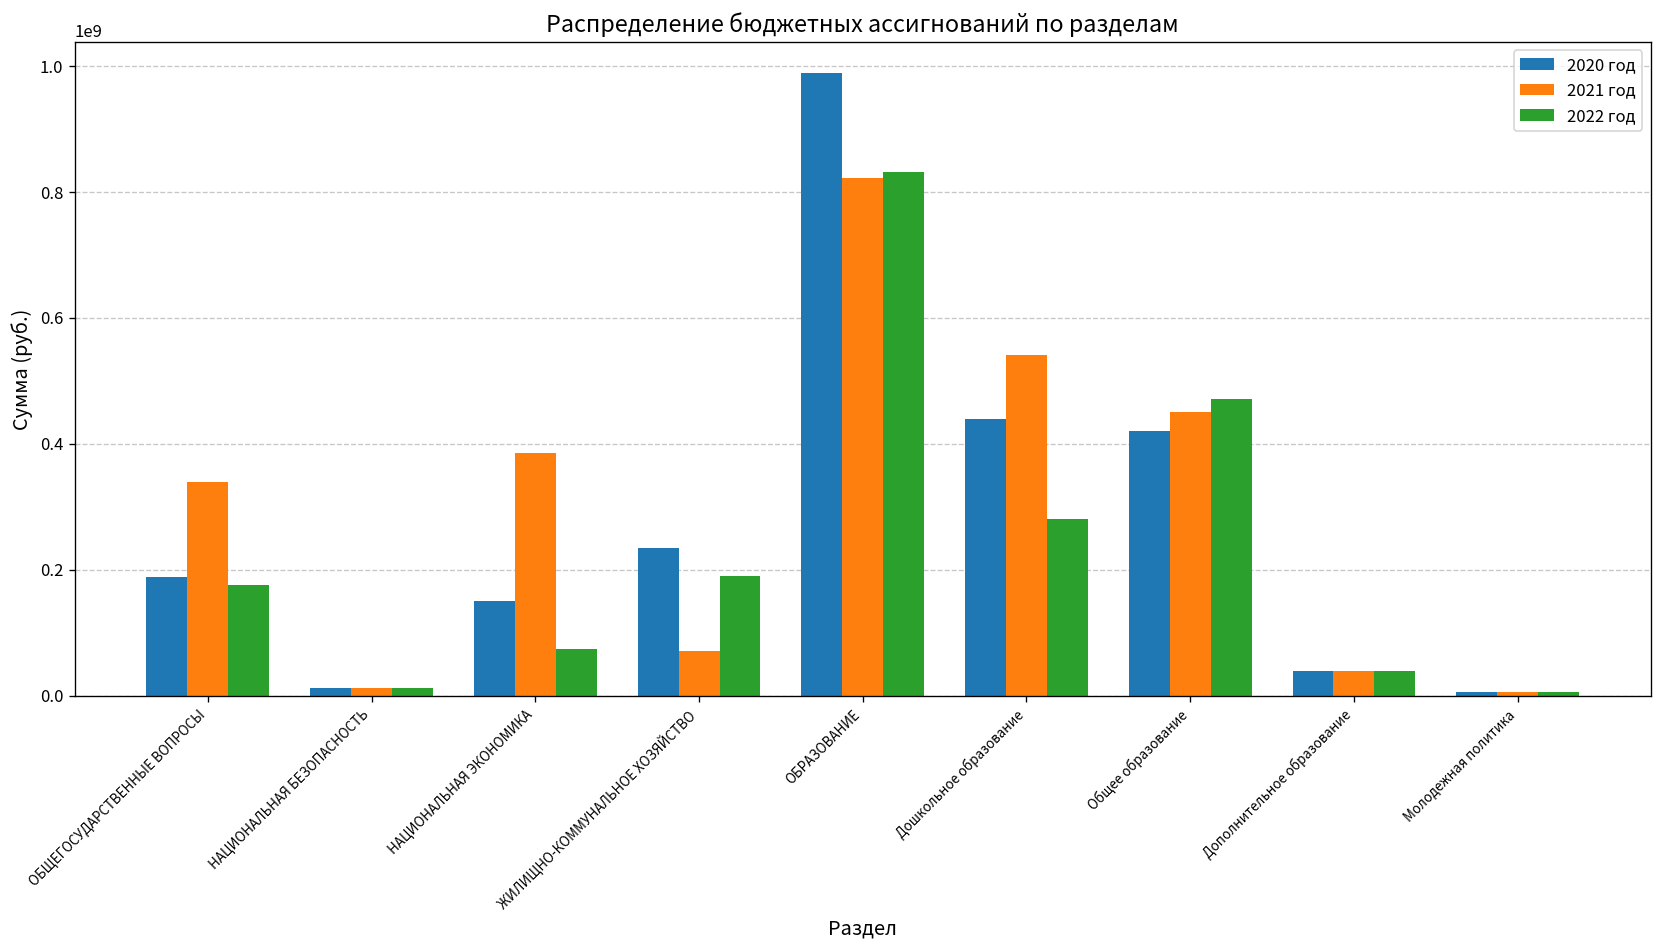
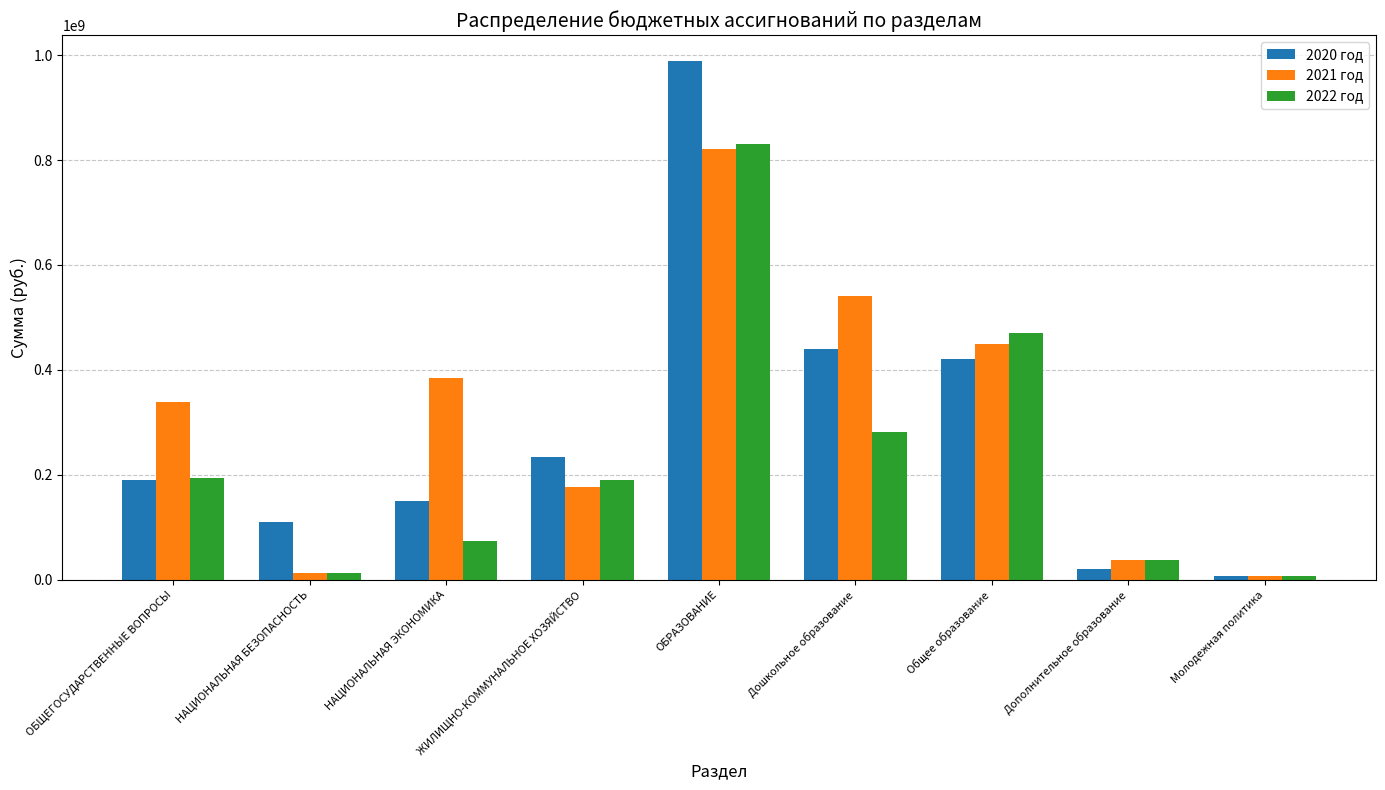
2022 год, ОБЩЕГОСУДАРСТВЕННЫЕ ВОПРОСЫ: 180000000 -> 190000000
2020 год, НАЦИОНАЛЬНАЯ БЕЗОПАСНОСТЬ: 10000000 -> 110000000
2021 год, ЖИЛИЩНО-КОММУНАЛЬНОЕ ХОЗЯЙСТВО: 70000000 -> 180000000
2020 год, Дополнительное образование: 40000000 -> 20000000
